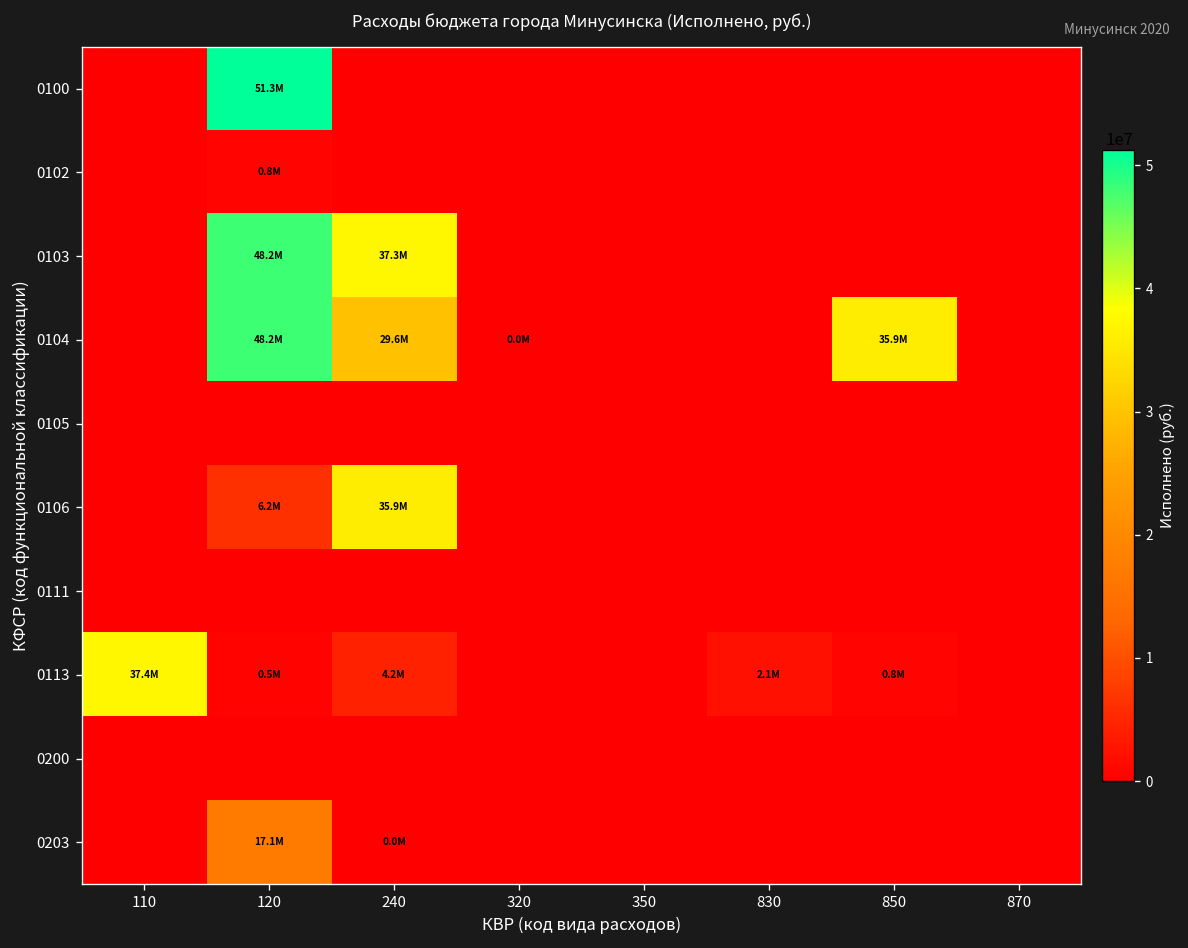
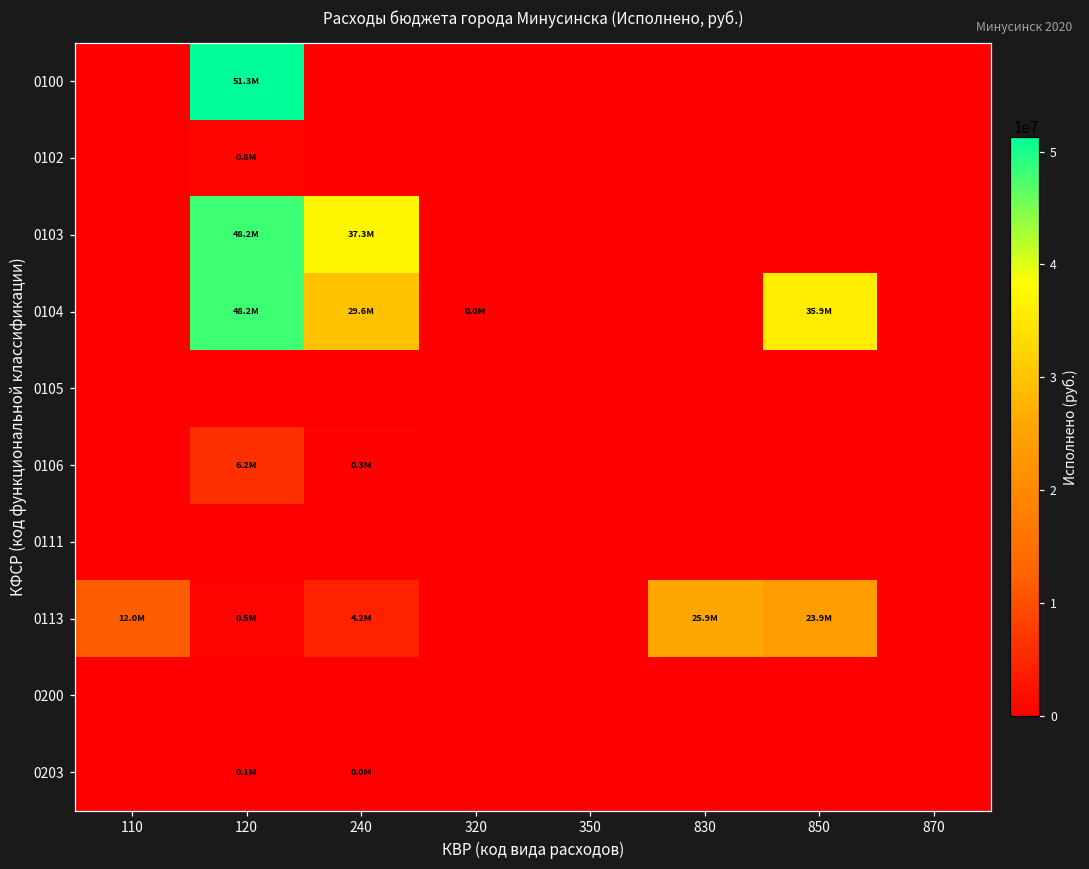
0106, 240: 35.9M -> 0.3M
0113, 110: 37.4M -> 12.0M
0113, 830: 2.1M -> 25.9M
0113, 850: 0.8M -> 23.9M
0203, 120: 17.1M -> 0.1M
